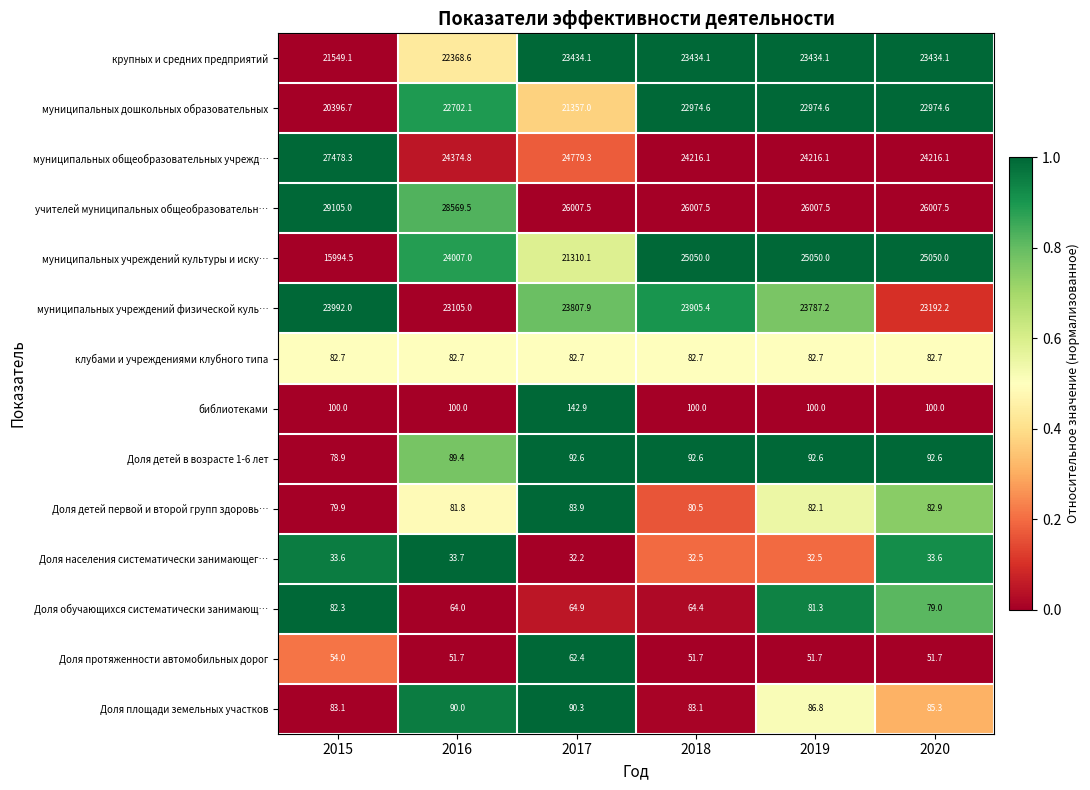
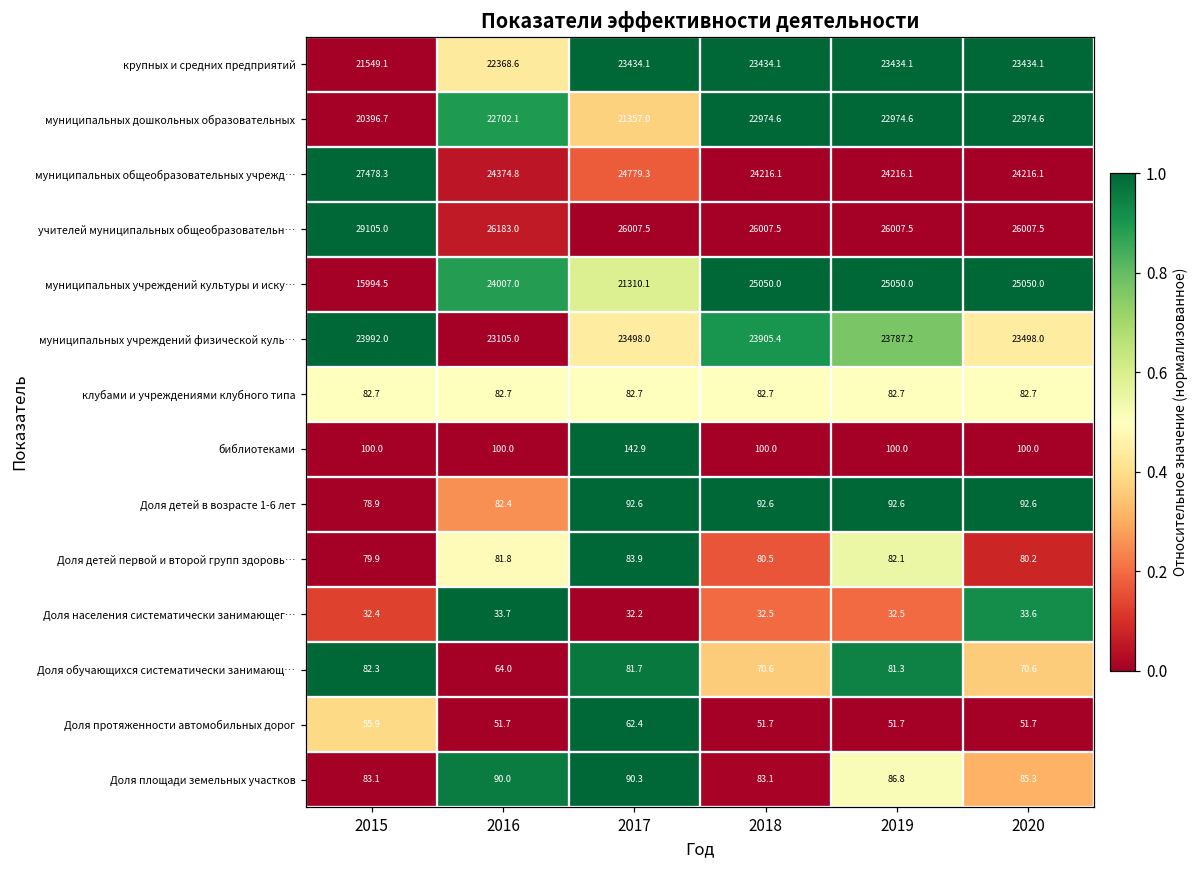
учителей муниципальных общеобразовательн…, 2016: 28569.5 -> 26183.0
муниципальных учреждений физической куль…, 2017: 23807.9 -> 23498.0
муниципальных учреждений физической куль…, 2020: 23192.2 -> 23498.0
Доля детей в возрасте 1-6 лет, 2016: 89.4 -> 82.4
Доля детей первой и второй групп здоровь…, 2020: 82.9 -> 80.2
Доля населения систематически занимающег…, 2015: 33.6 -> 32.4
Доля обучающихся систематически занимающ…, 2017: 64.9 -> 81.7
Доля обучающихся систематически занимающ…, 2018: 64.4 -> 70.6
Доля обучающихся систематически занимающ…, 2020: 79.0 -> 70.6
Доля протяженности автомобильных дорог, 2015: 54.0 -> 55.9
